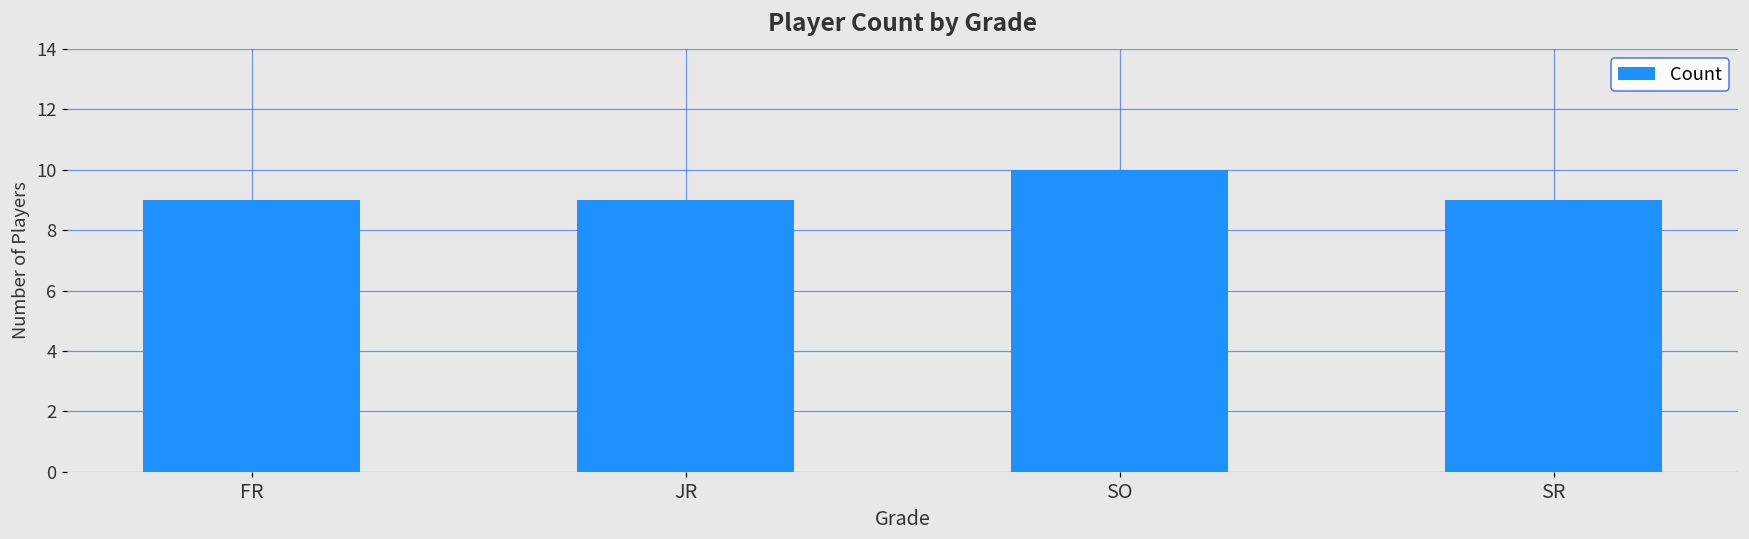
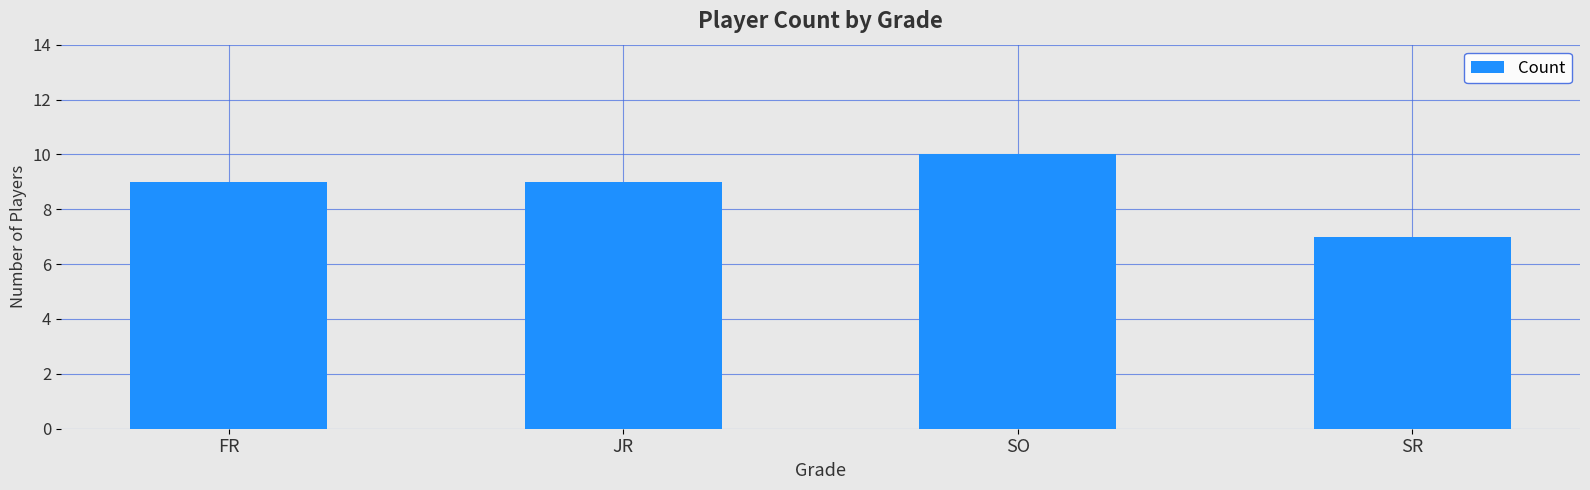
SR: 9 -> 7
